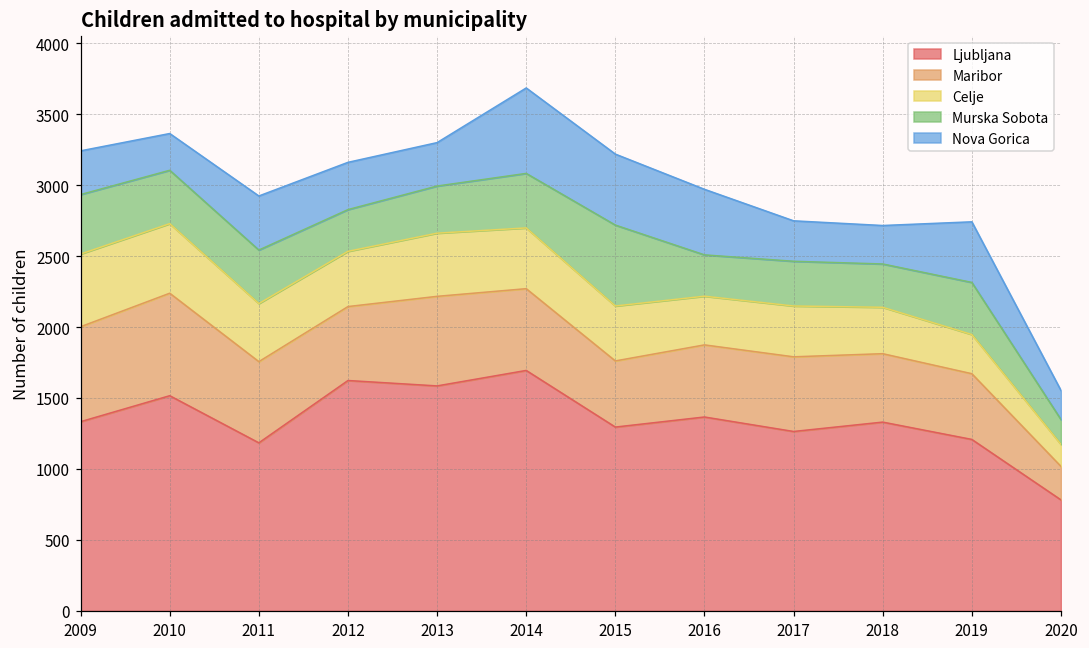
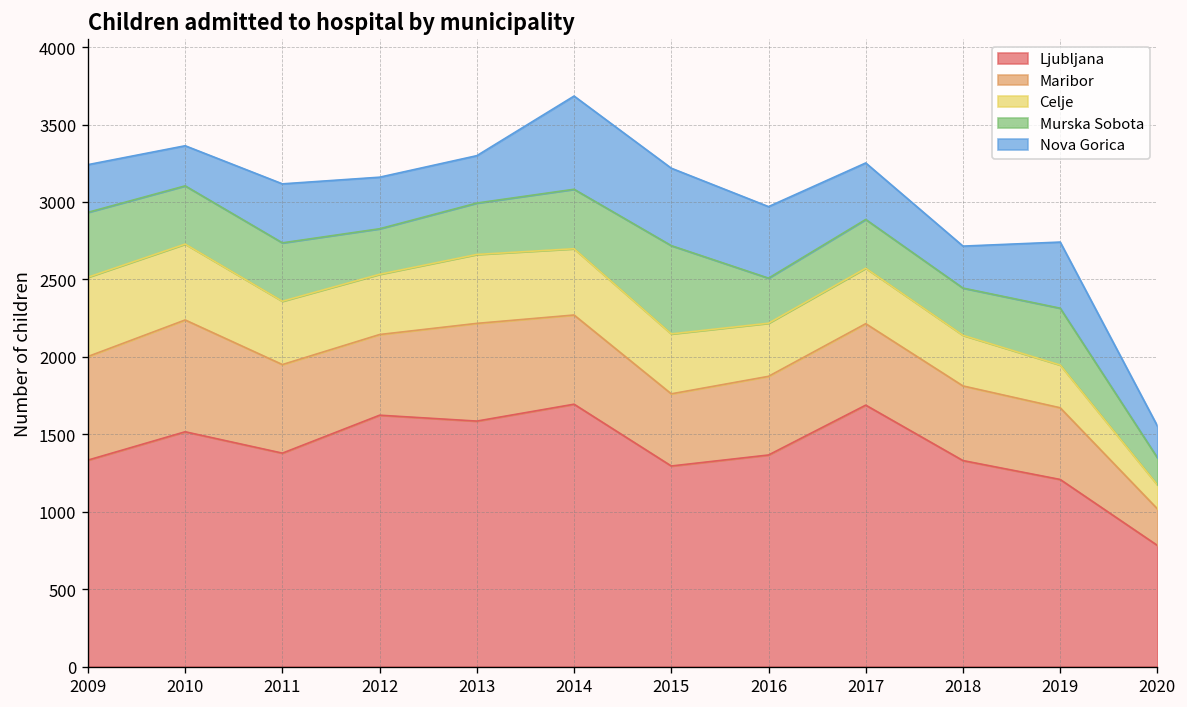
Ljubljana, 2011: 1180 -> 1380
Ljubljana, 2017: 1260 -> 1690
Nova Gorica, 2017: 290 -> 370
